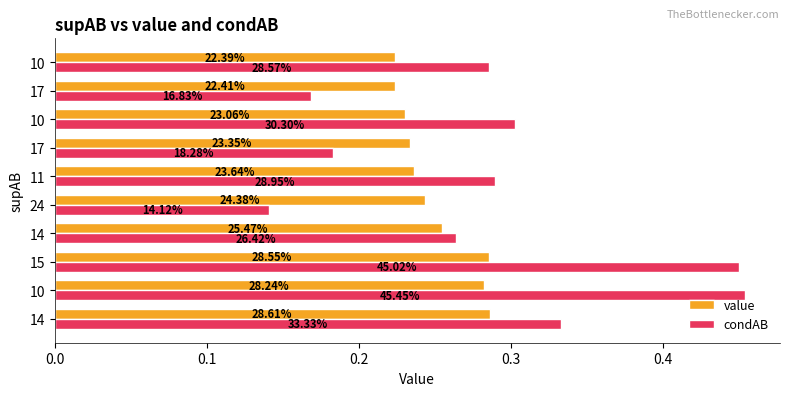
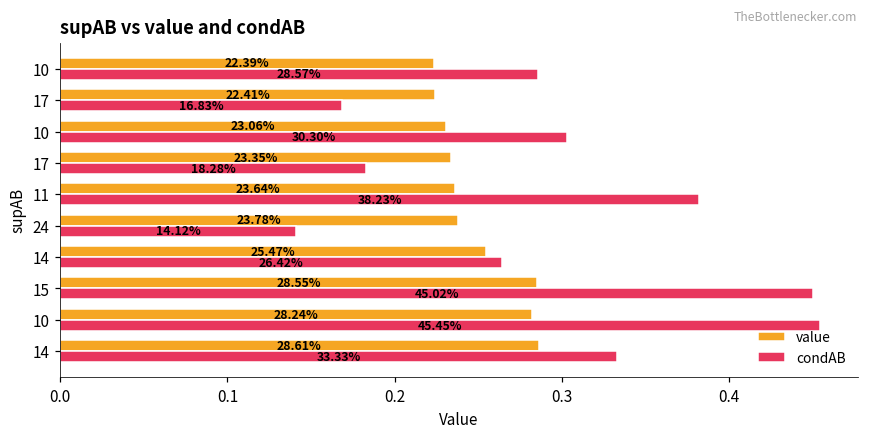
condAB, 11: 28.95% -> 38.23%
value, 24: 24.38% -> 23.78%
